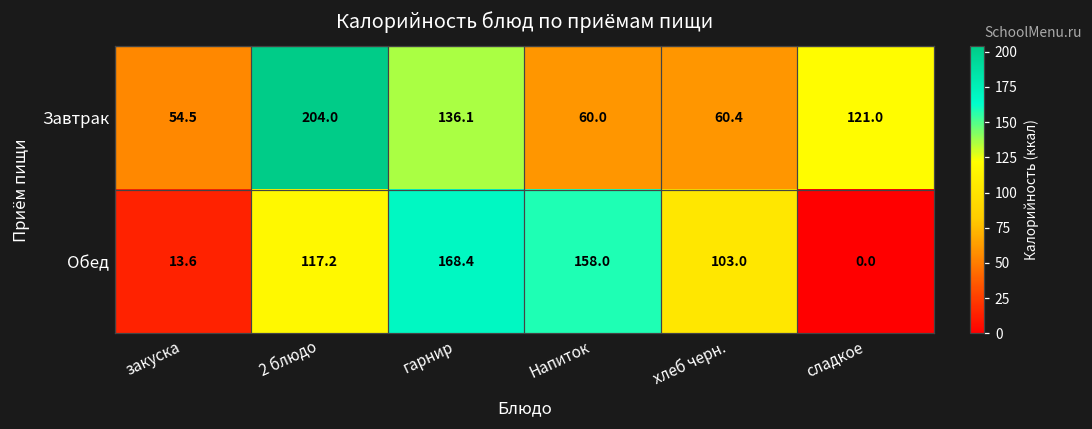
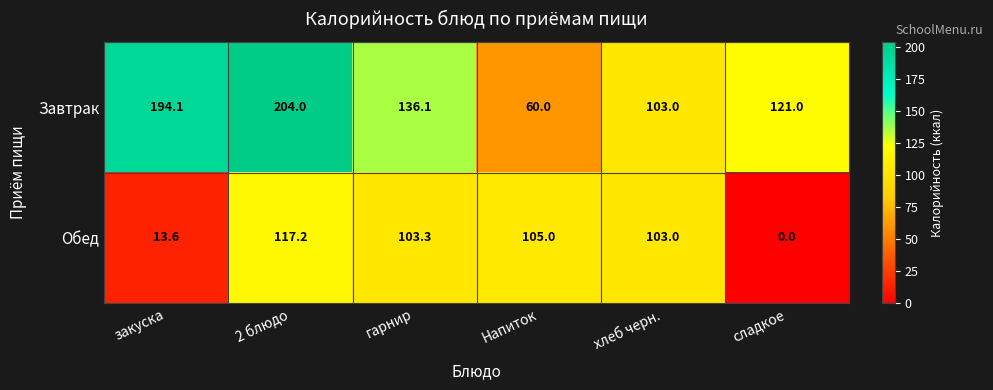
Завтрак, закуска: 54.5 -> 194.1
Завтрак, хлеб черн.: 60.4 -> 103.0
Обед, гарнир: 168.4 -> 103.3
Обед, Напиток: 158.0 -> 105.0
